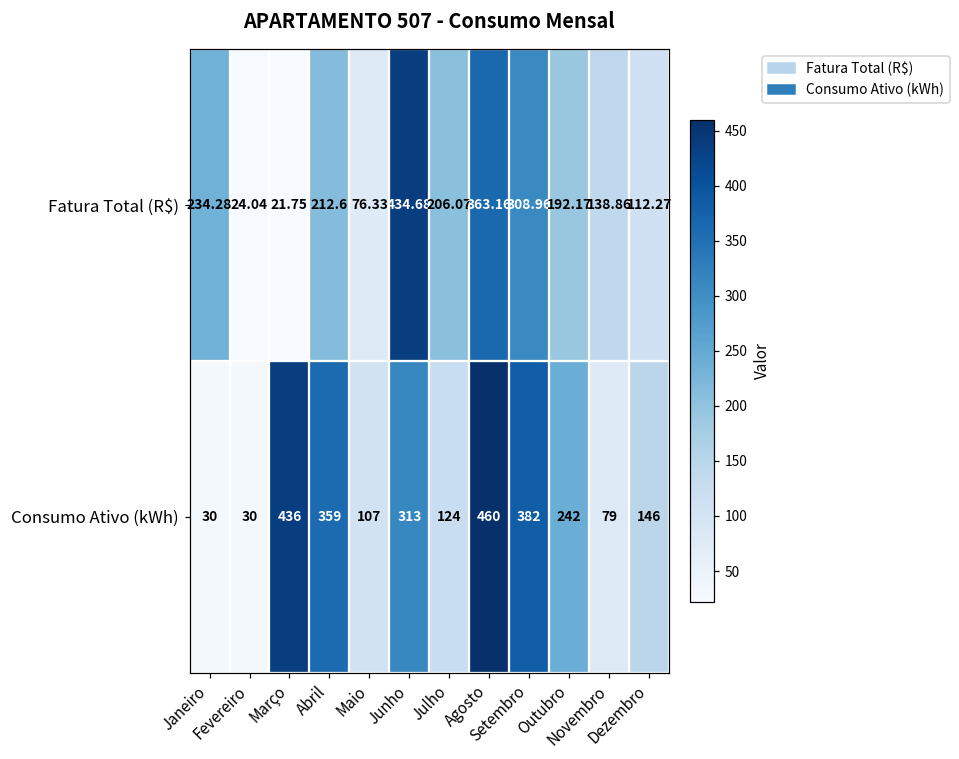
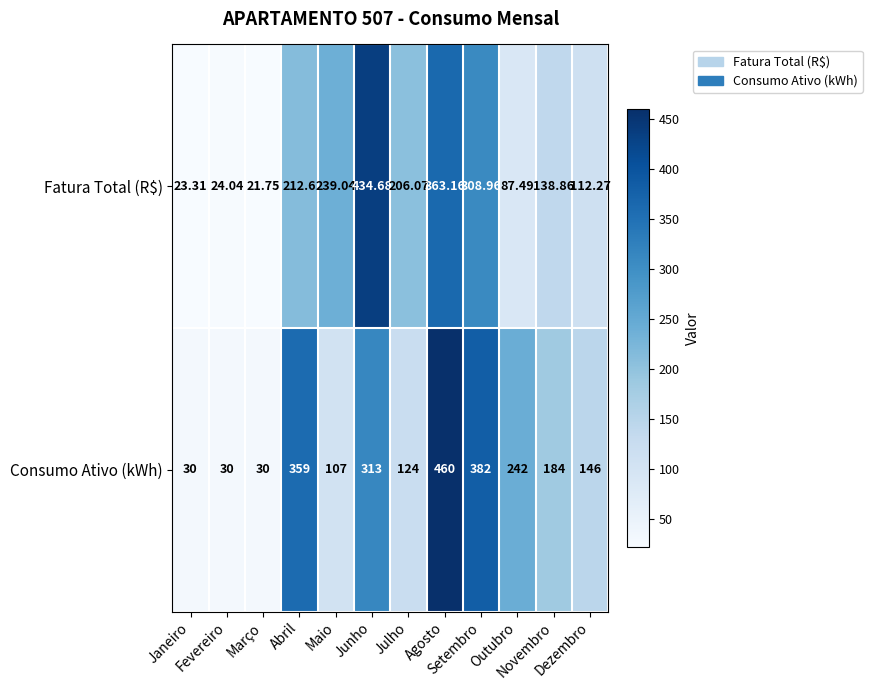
Fatura Total (R$), Janeiro: 234.28 -> 23.31
Fatura Total (R$), Maio: 76.33 -> 239.04
Fatura Total (R$), Outubro: 192.17 -> 87.49
Consumo Ativo (kWh), Março: 436 -> 30
Consumo Ativo (kWh), Novembro: 79 -> 184
